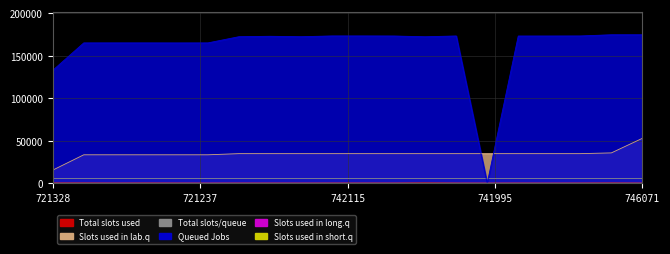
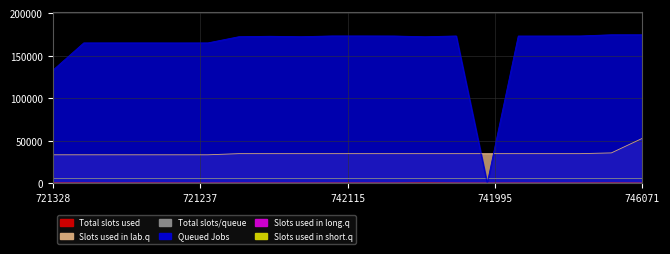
Slots used in lab.q, 721328: 20000 -> 30000
